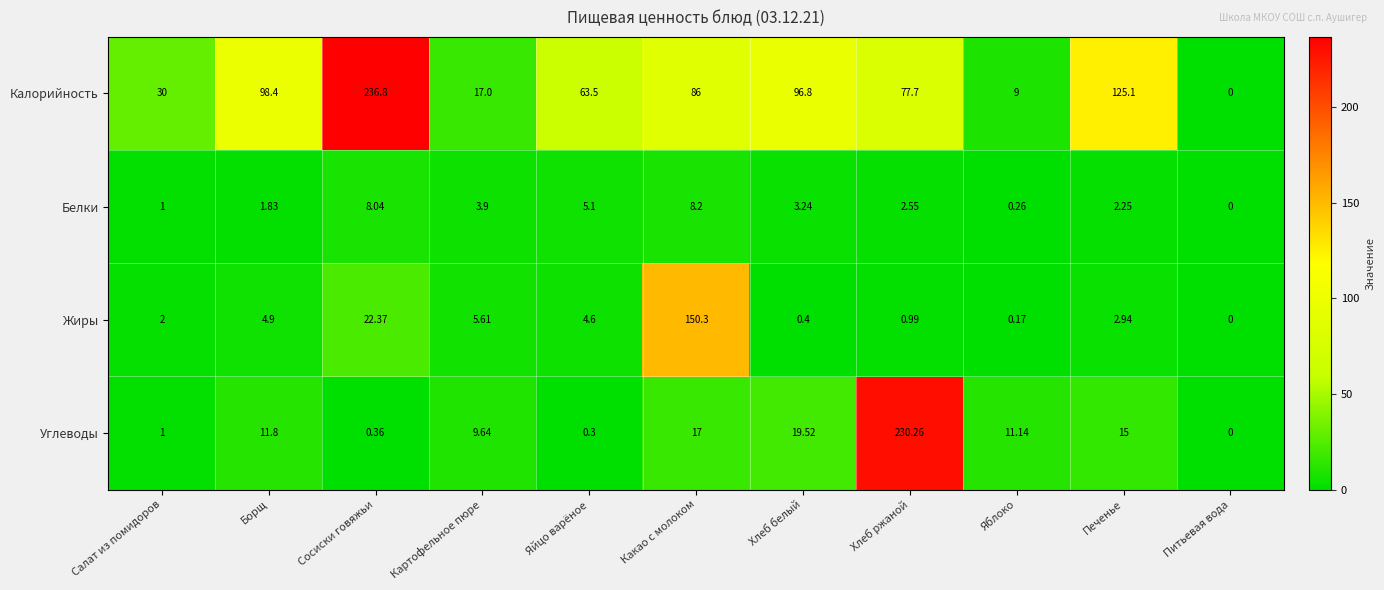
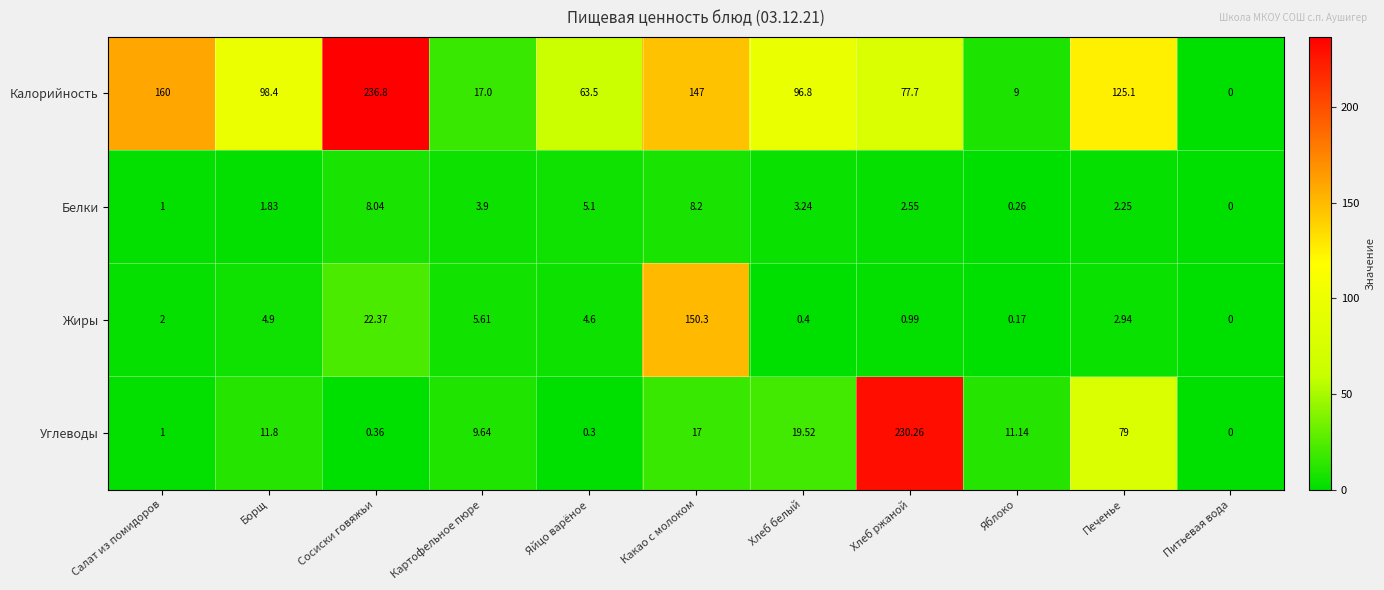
Калорийность, Салат из помидоров: 30 -> 160
Калорийность, Какао с молоком: 86 -> 147
Углеводы, Печенье: 15 -> 79
